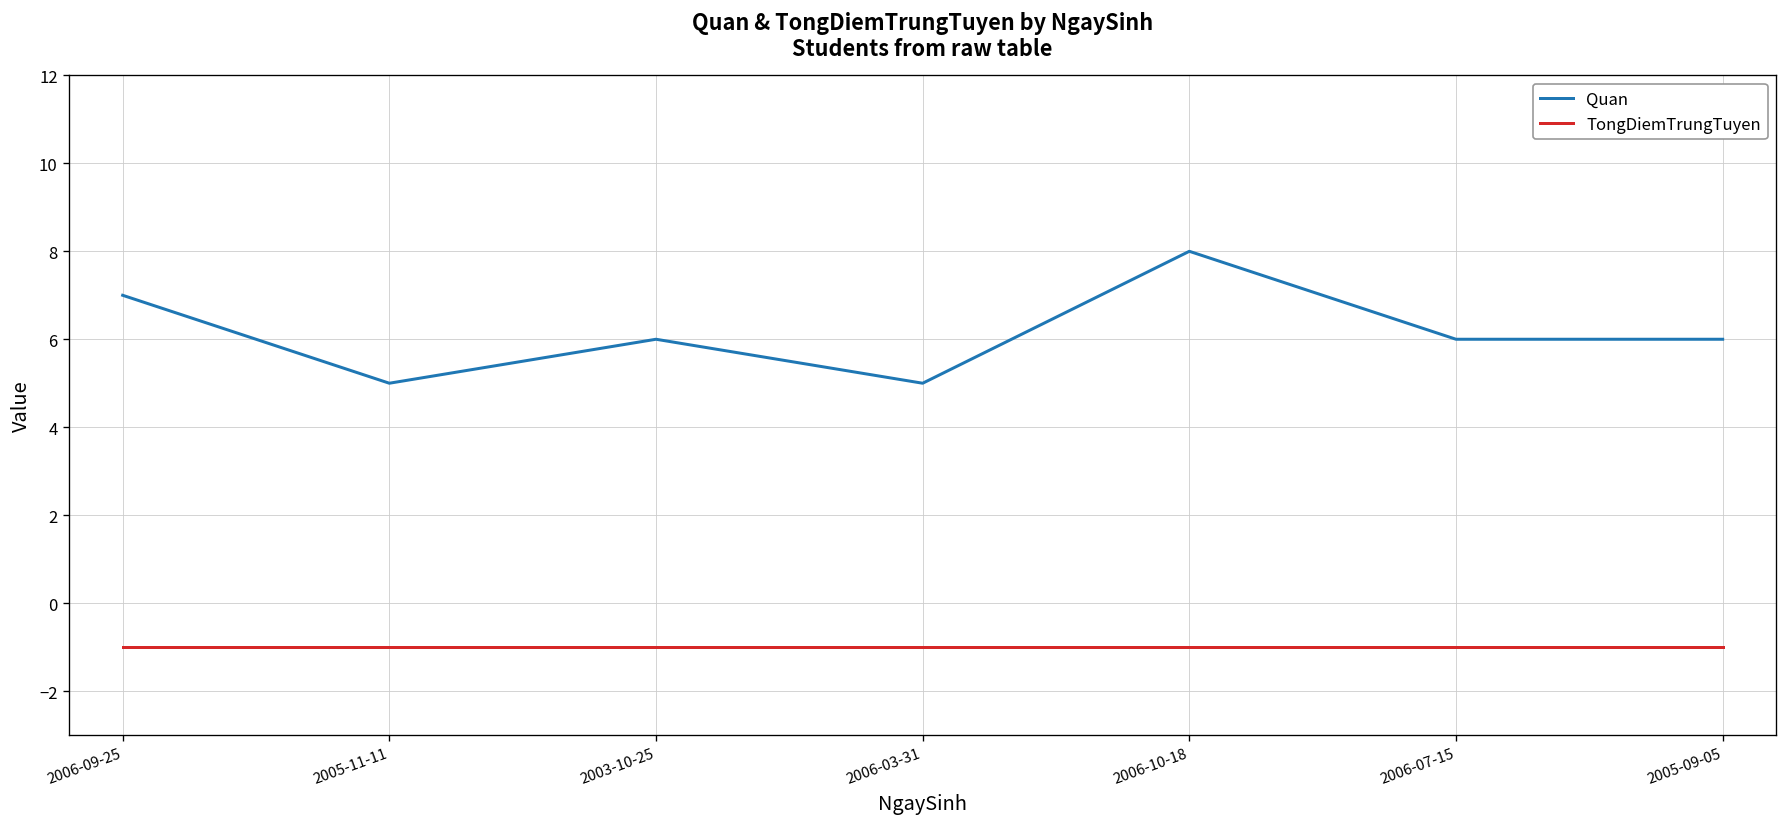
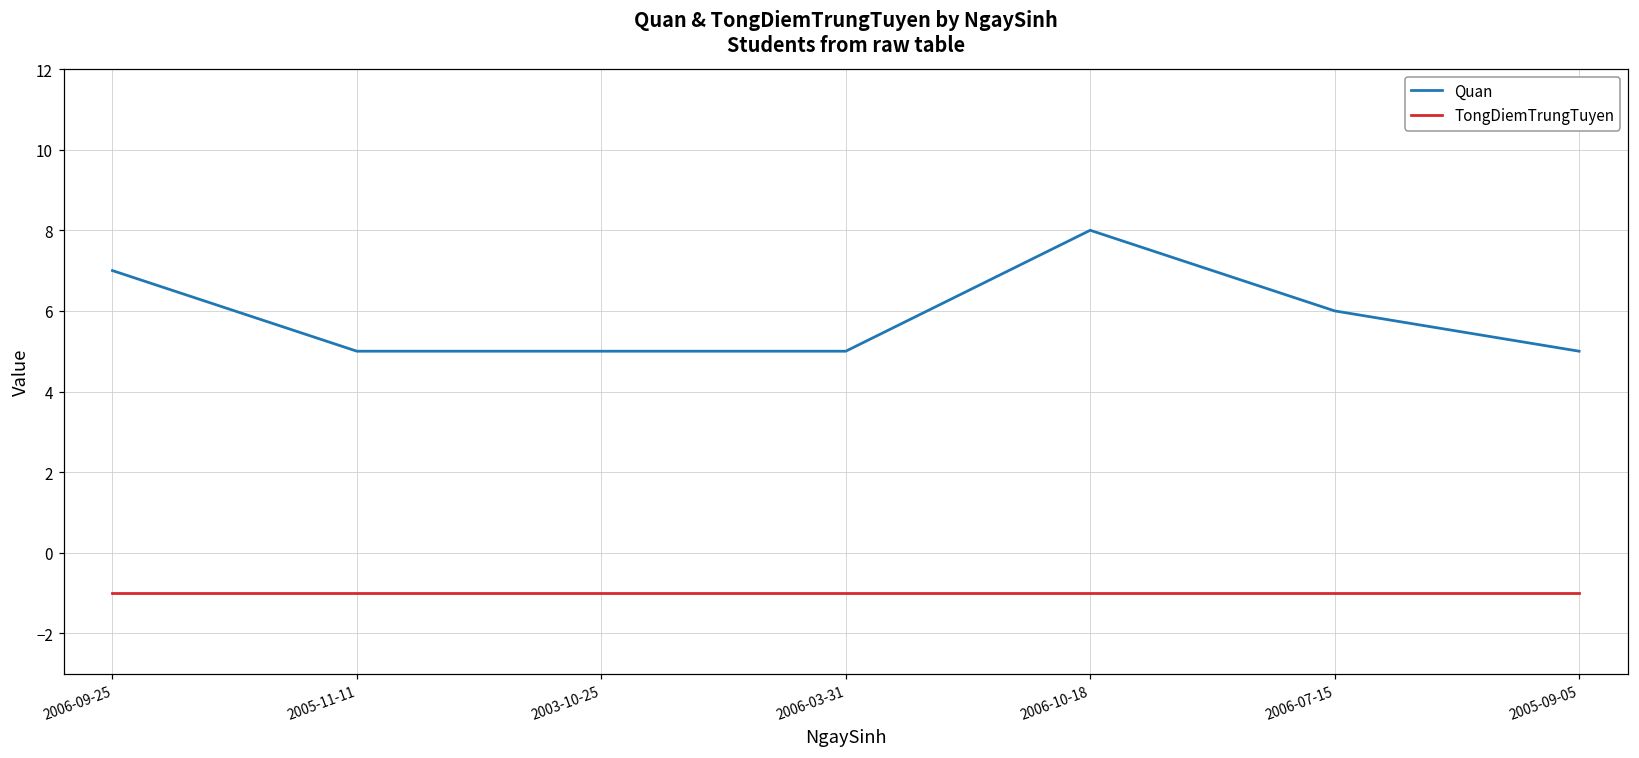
Quan, 2003-10-25: 6 -> 5
Quan, 2005-09-05: 6 -> 5
